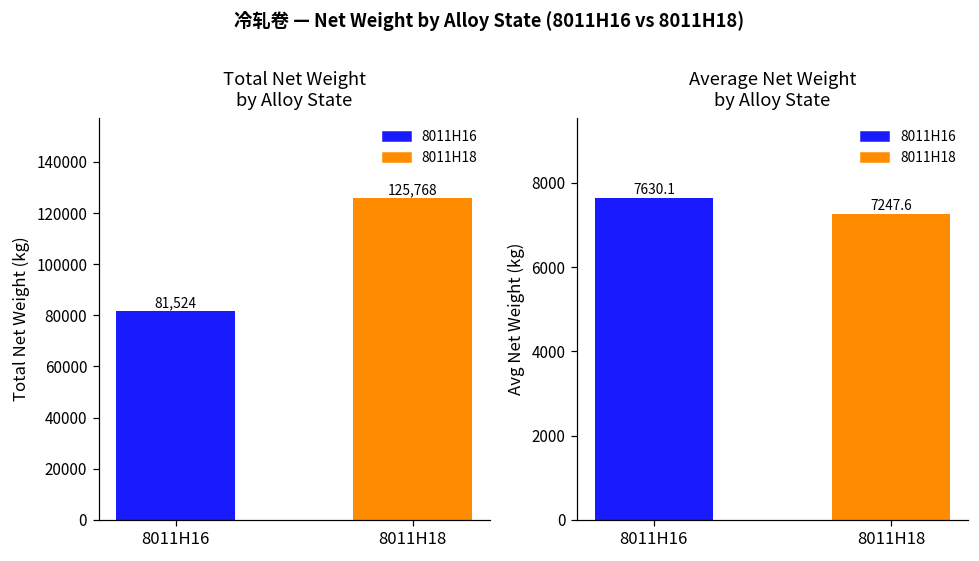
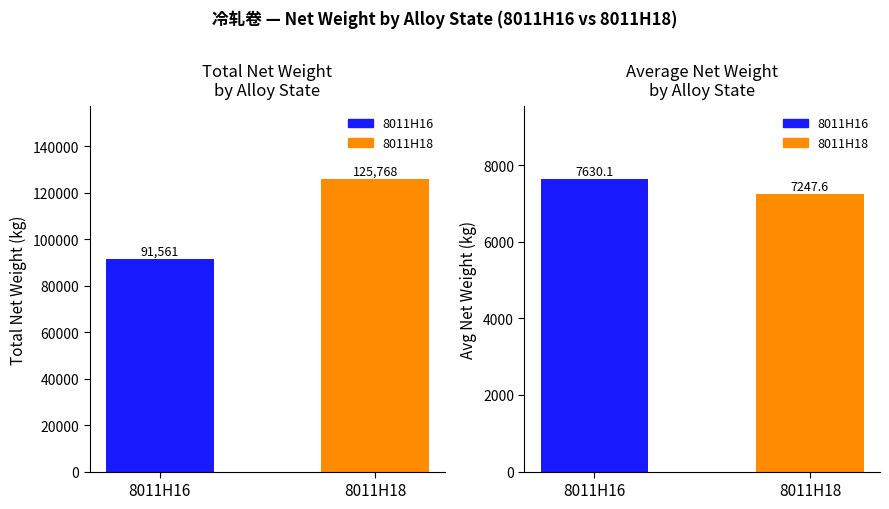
Total Net Weight by Alloy State, 8011H16: 81,524 -> 91,561
